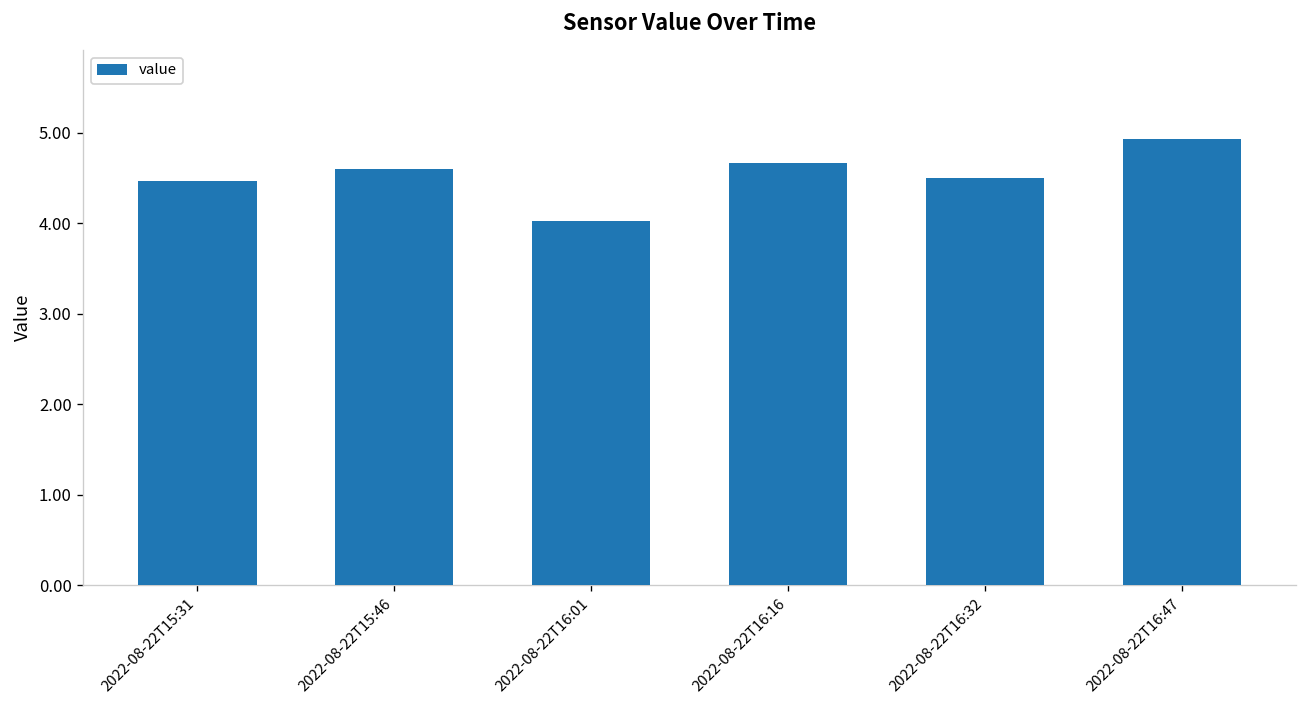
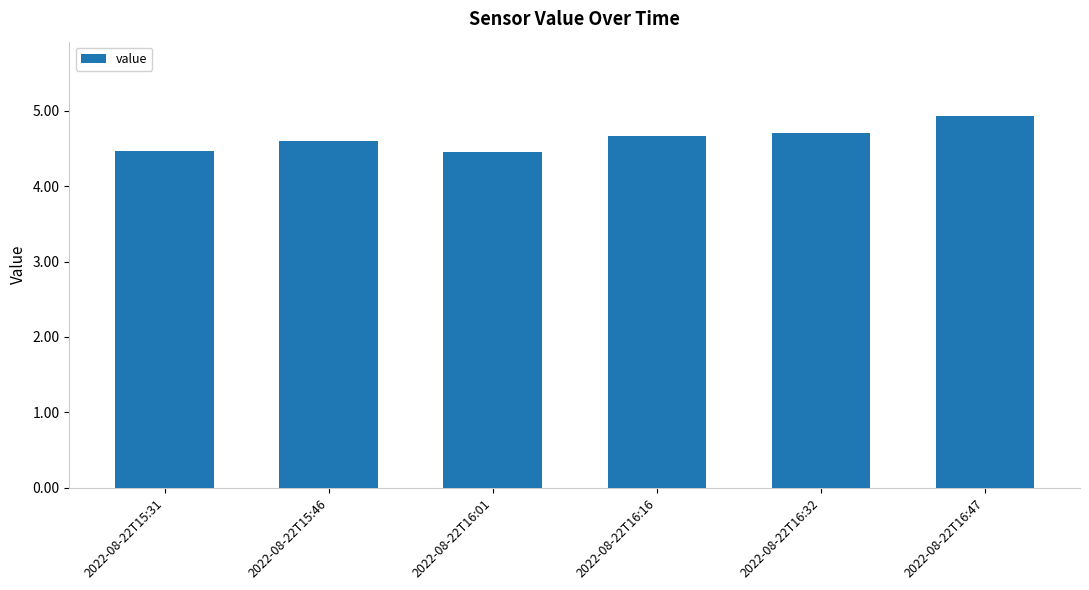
2022-08-22T16:01: 4.0 -> 4.5
2022-08-22T16:32: 4.5 -> 4.7
